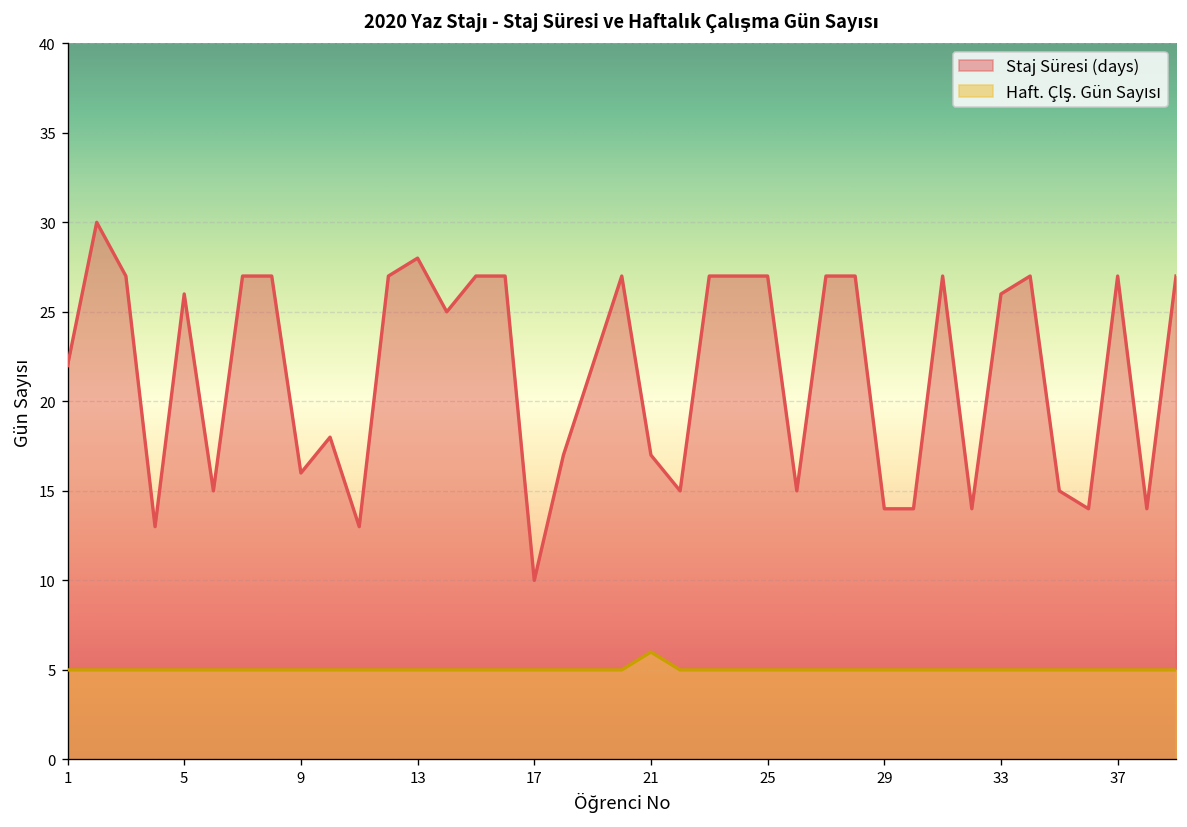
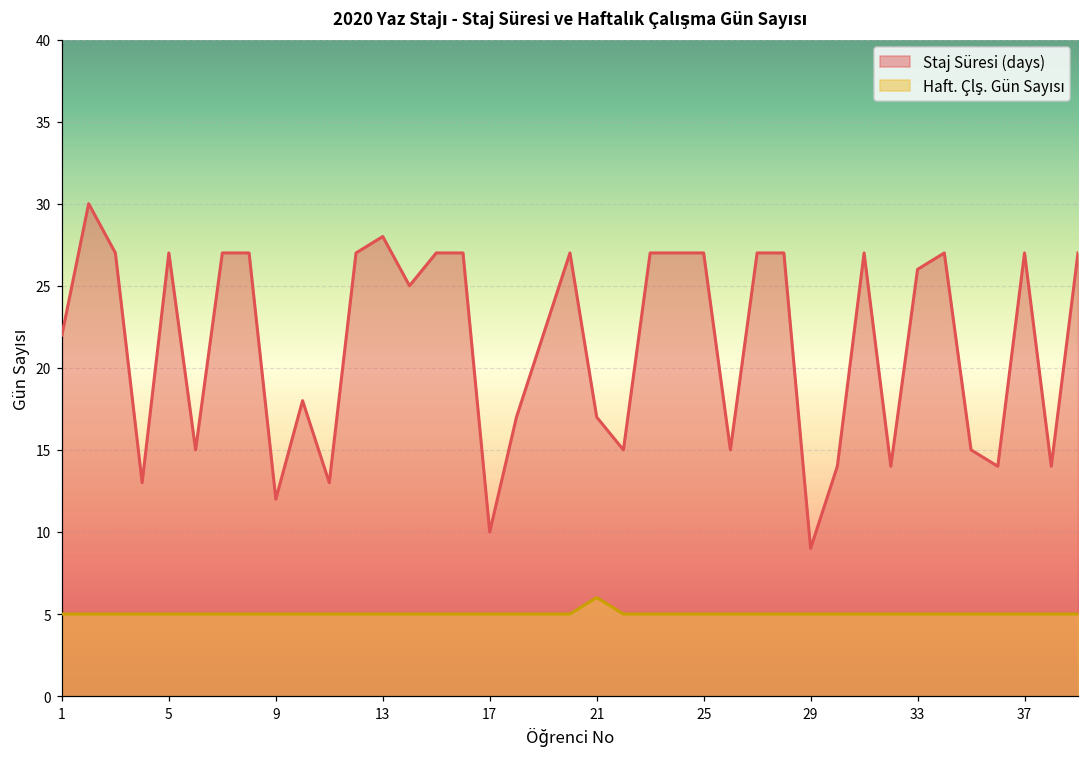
Staj Süresi (days), 5: 26 -> 27
Staj Süresi (days), 9: 16 -> 12
Staj Süresi (days), 29: 14 -> 9
